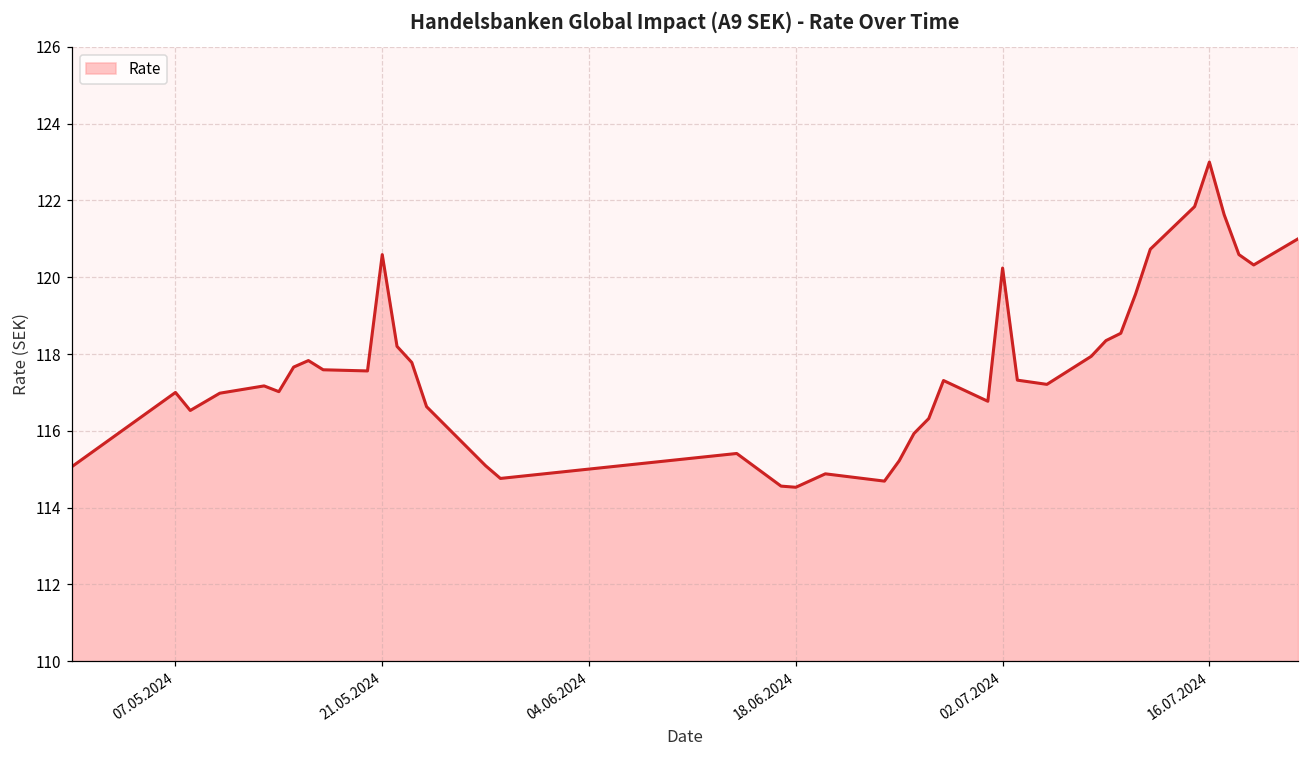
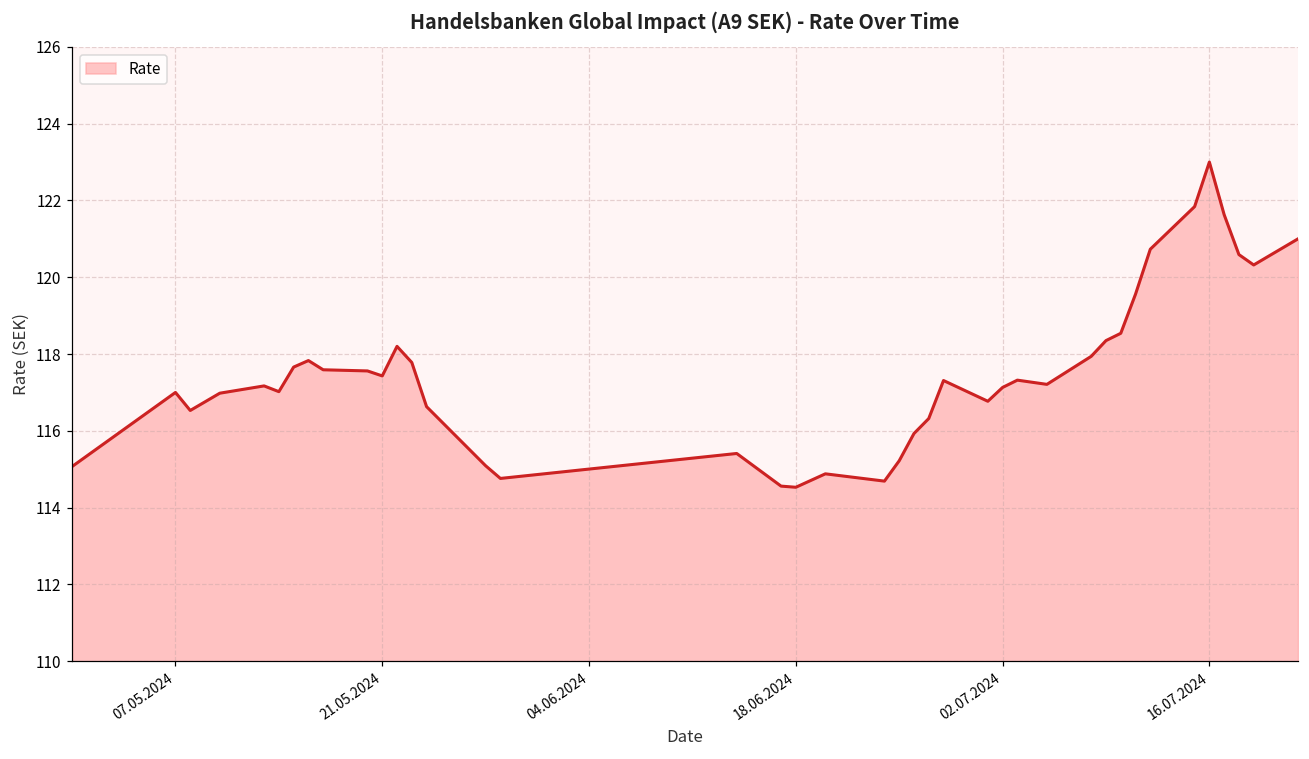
21.05.2024: 120.6 -> 117.4
02.07.2024: 120.2 -> 117.1
